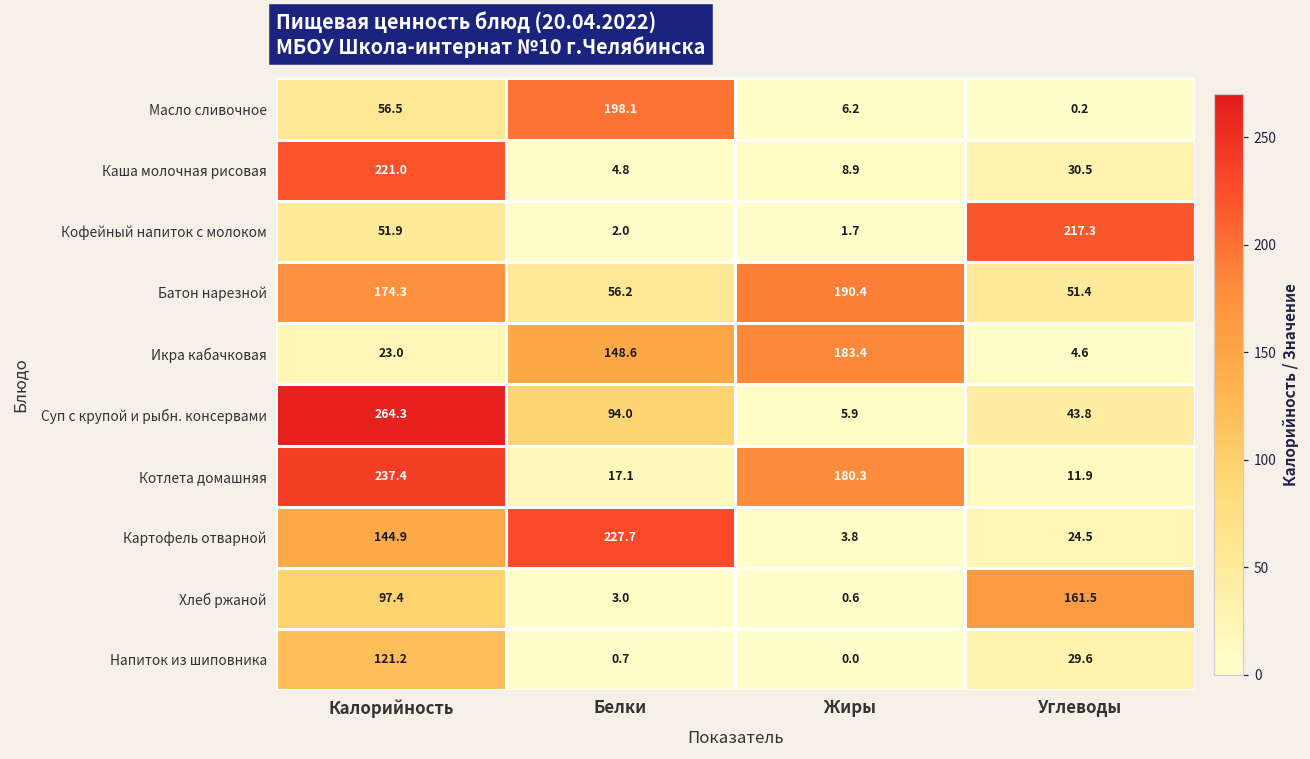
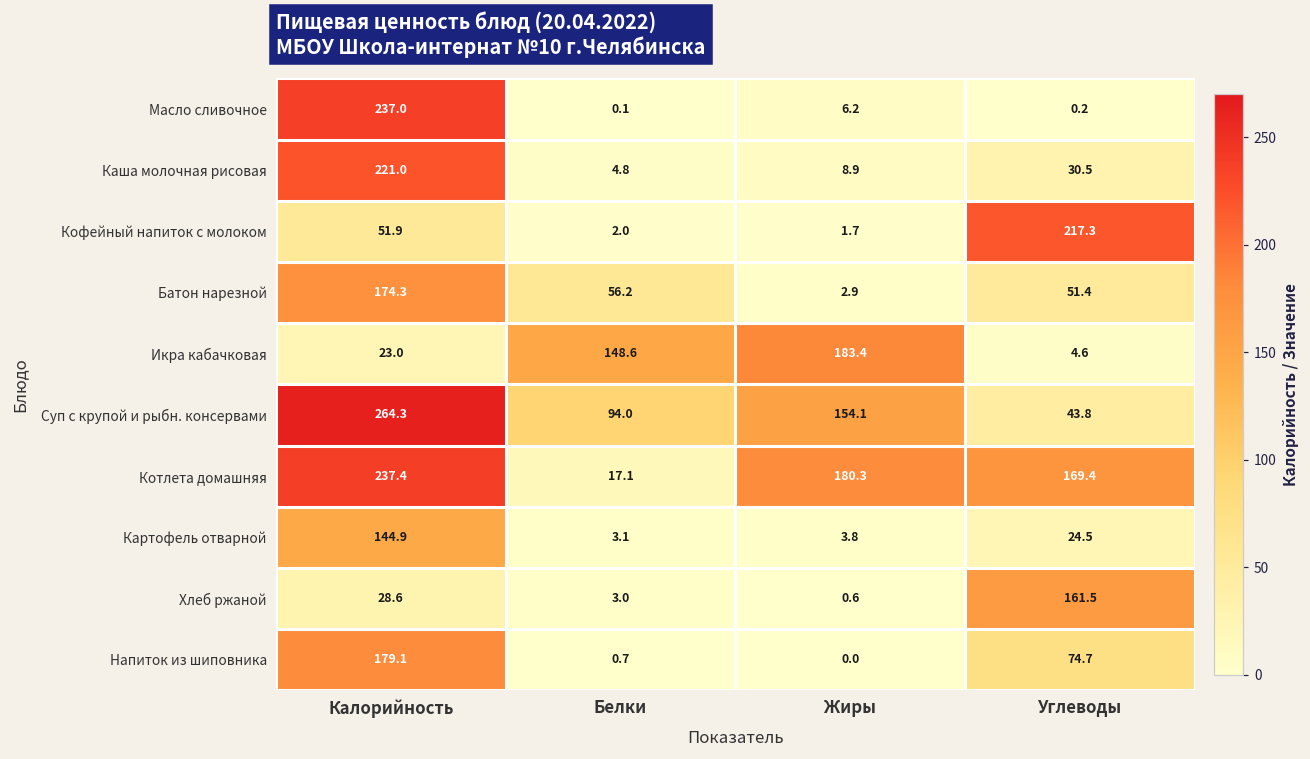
Масло сливочное, Калорийность: 56.5 -> 237.0
Масло сливочное, Белки: 198.1 -> 0.1
Батон нарезной, Жиры: 190.4 -> 2.9
Суп с крупой и рыбн. консервами, Жиры: 5.9 -> 154.1
Котлета домашняя, Углеводы: 11.9 -> 169.4
Картофель отварной, Белки: 227.7 -> 3.1
Хлеб ржаной, Калорийность: 97.4 -> 28.6
Напиток из шиповника, Калорийность: 121.2 -> 179.1
Напиток из шиповника, Углеводы: 29.6 -> 74.7
